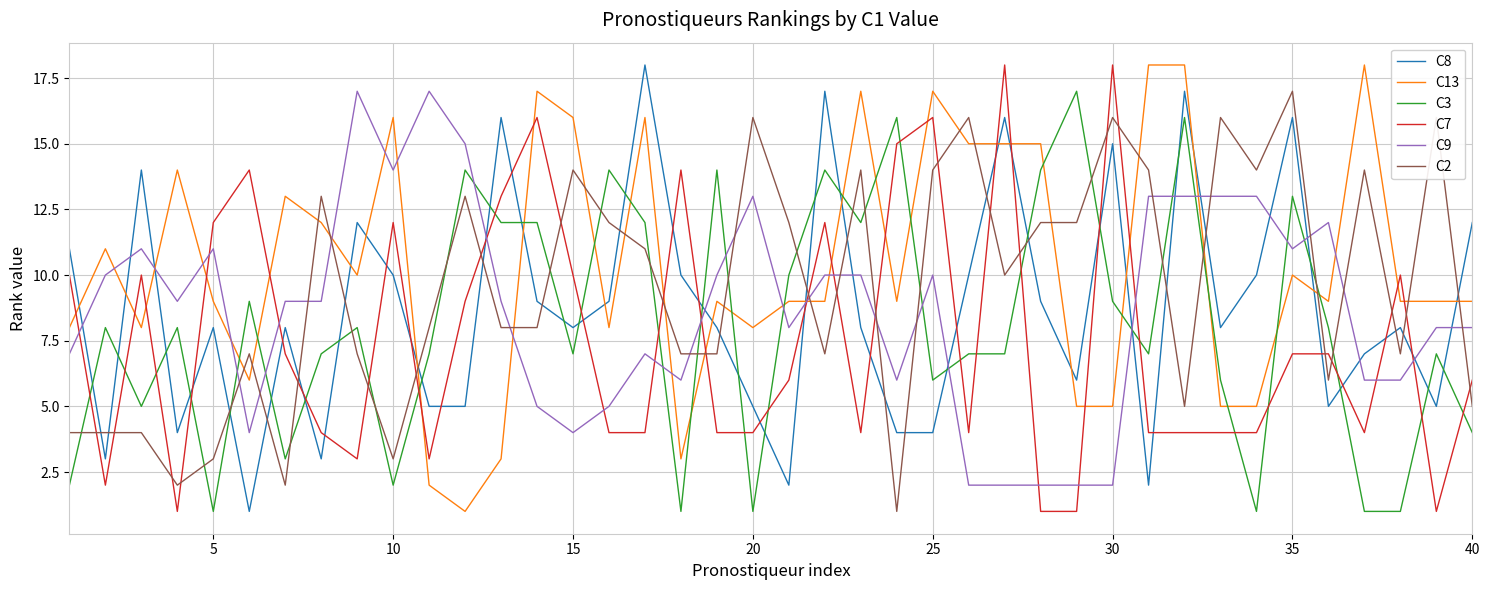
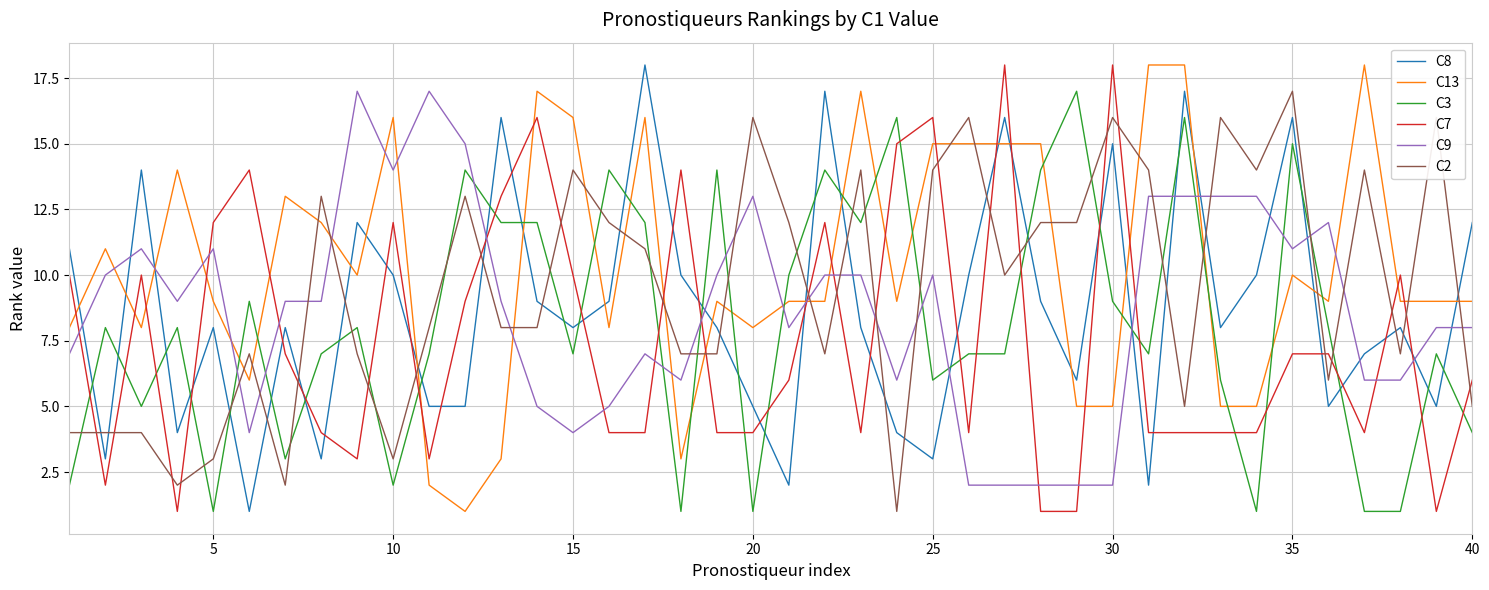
C8, 25: 4 -> 3
C13, 25: 17 -> 15
C3, 35: 13 -> 15
